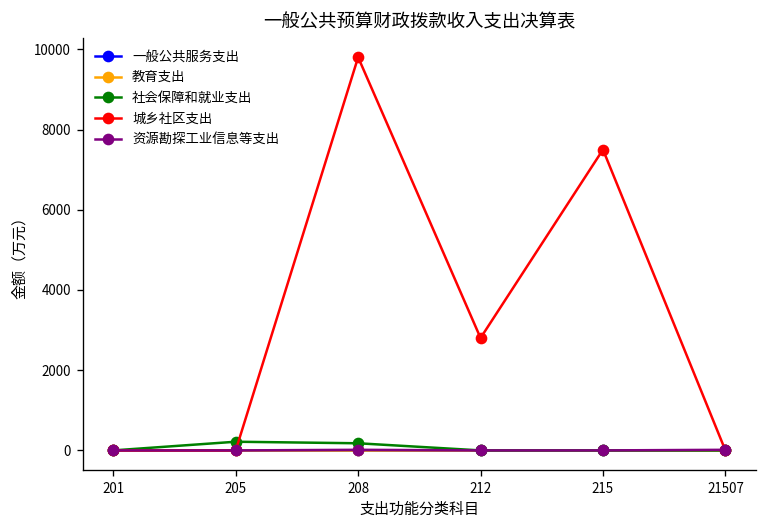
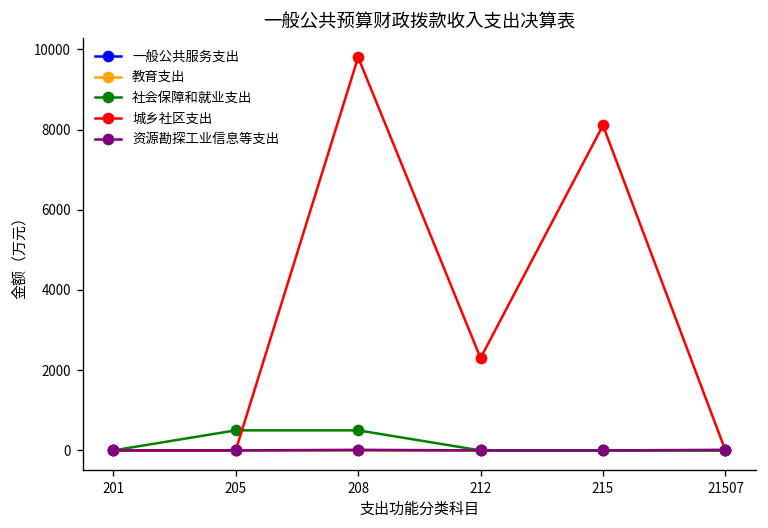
社会保障和就业支出, 205: 200 -> 500
社会保障和就业支出, 208: 200 -> 500
城乡社区支出, 212: 2800 -> 2300
城乡社区支出, 215: 7500 -> 8100
